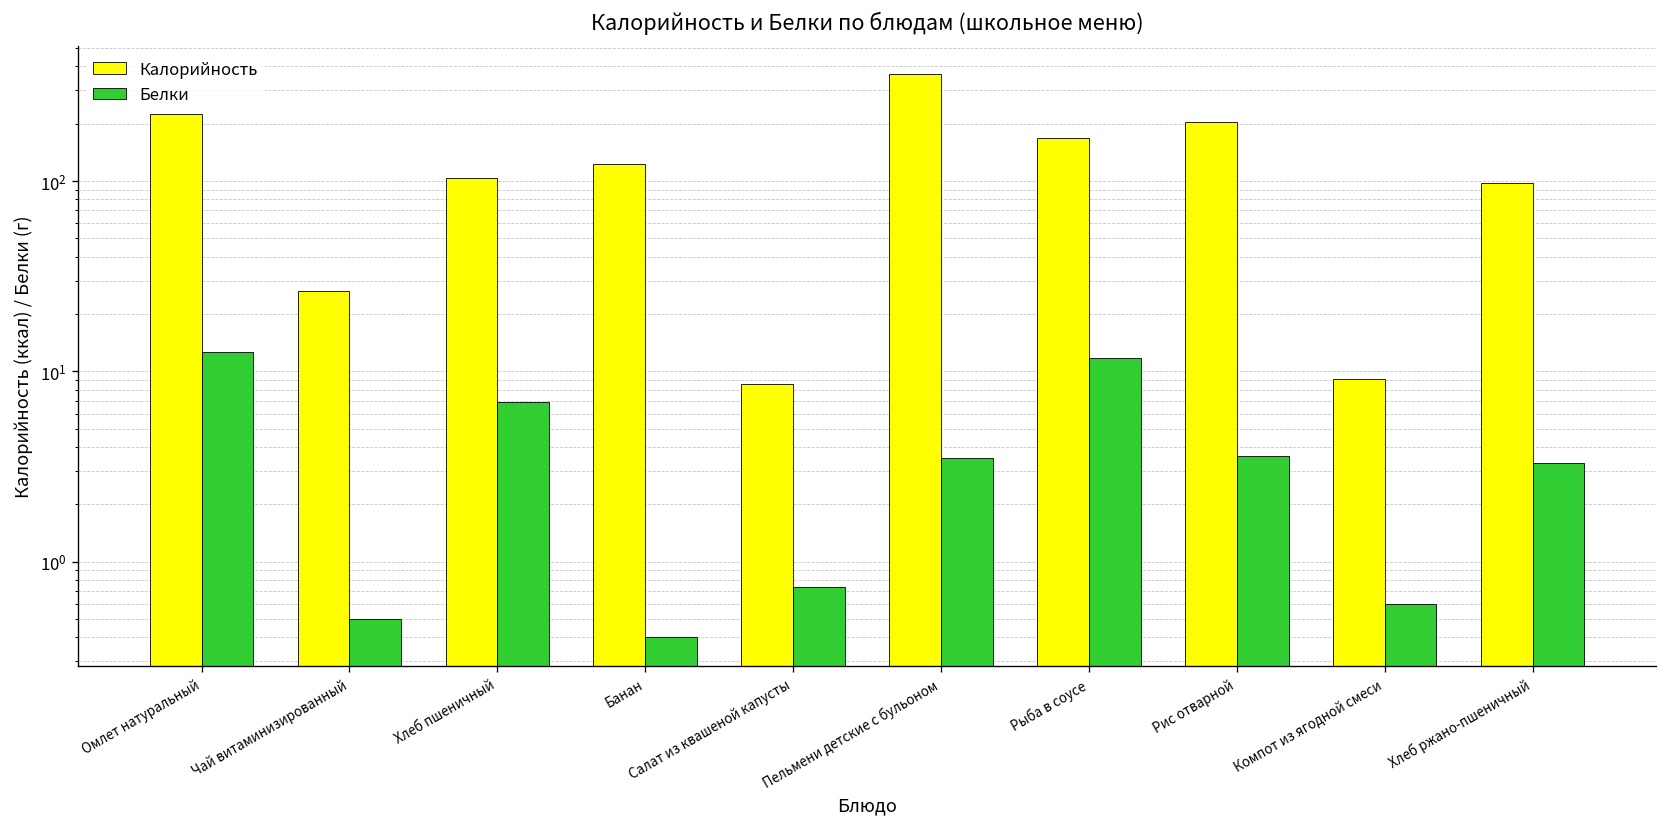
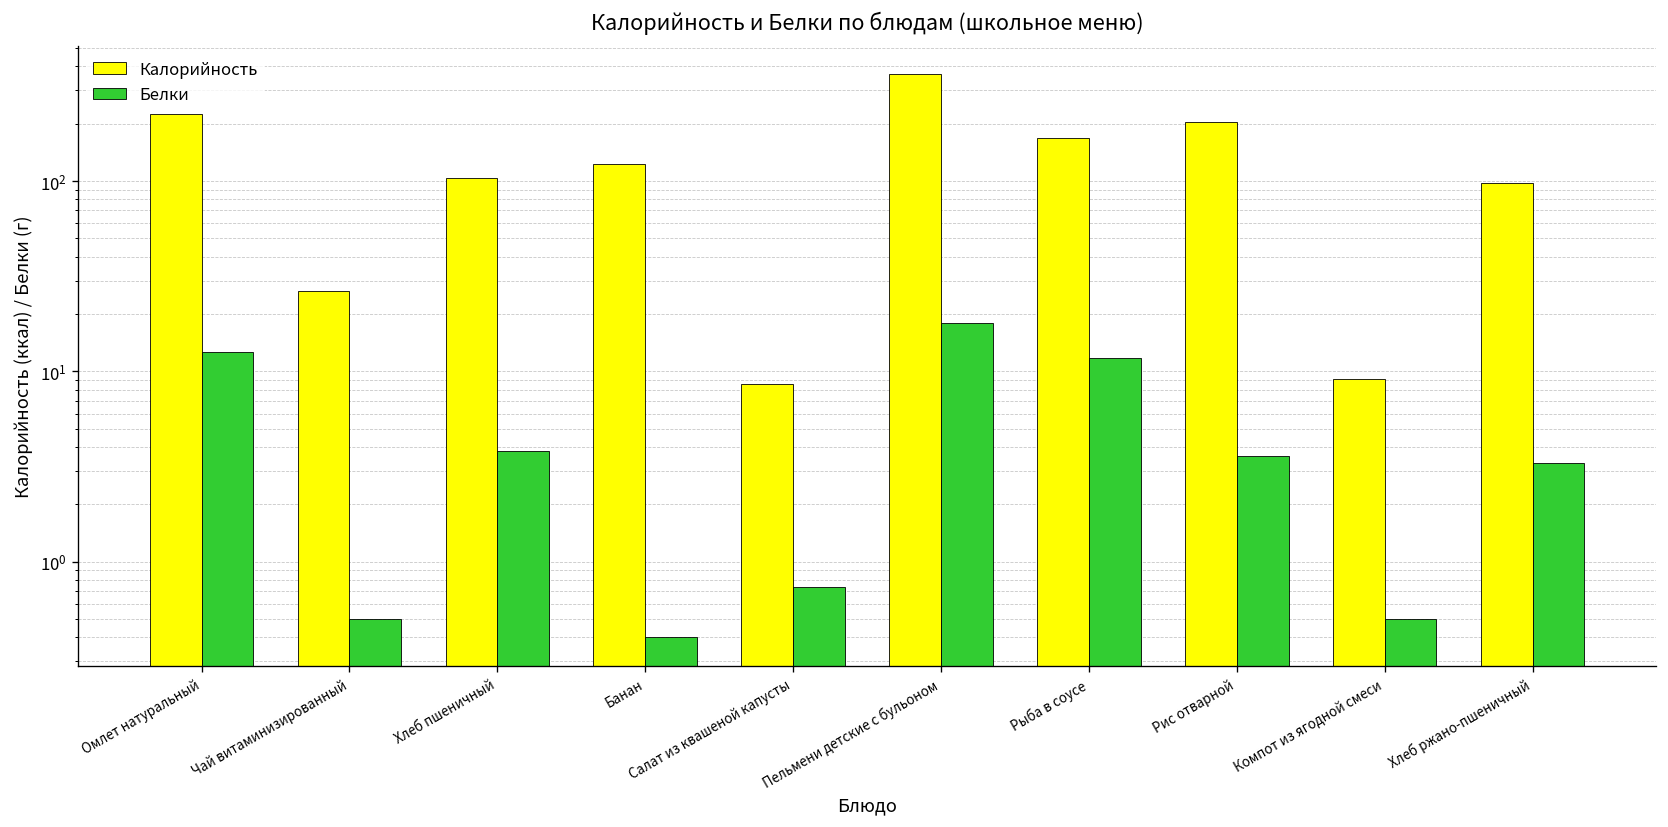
Белки, Хлеб пшеничный: 7 -> 3.8
Белки, Пельмени детские с бульоном: 3.5 -> 18
Белки, Компот из ягодной смеси: 0.6 -> 0.5
